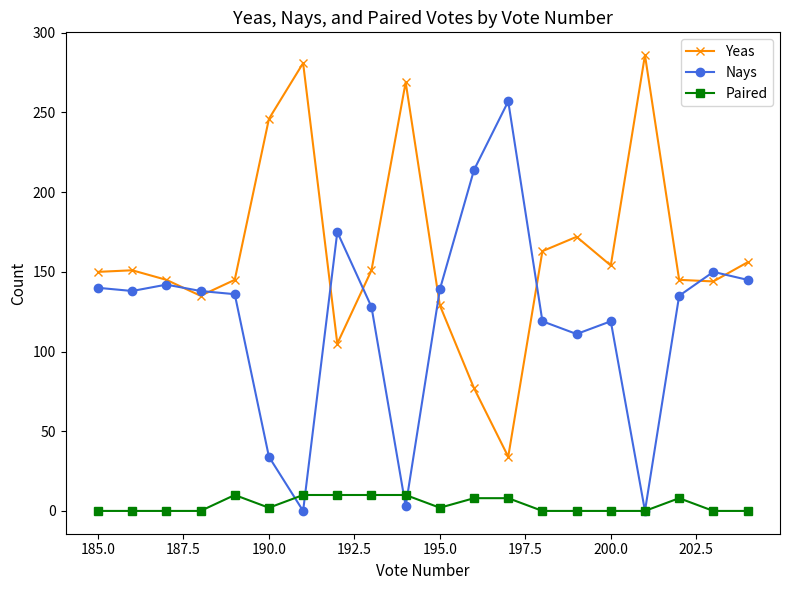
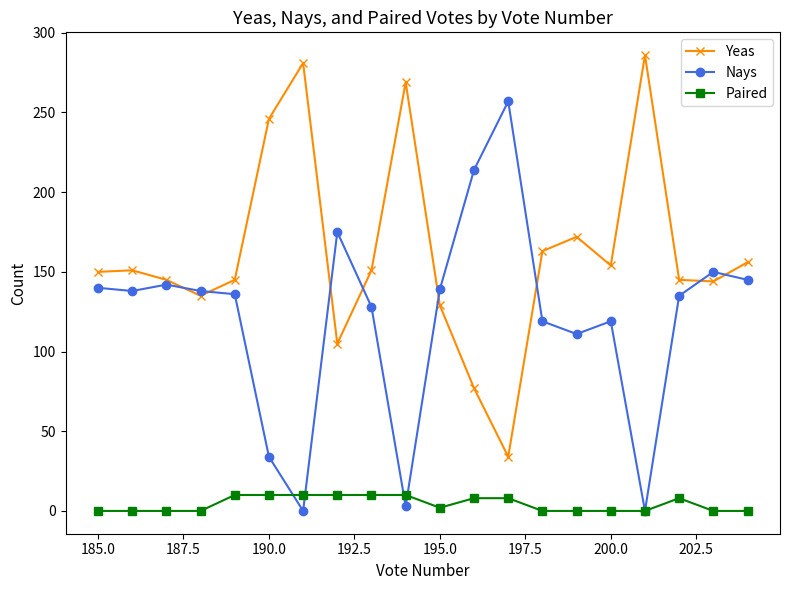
Paired, 190.0: 2 -> 10
